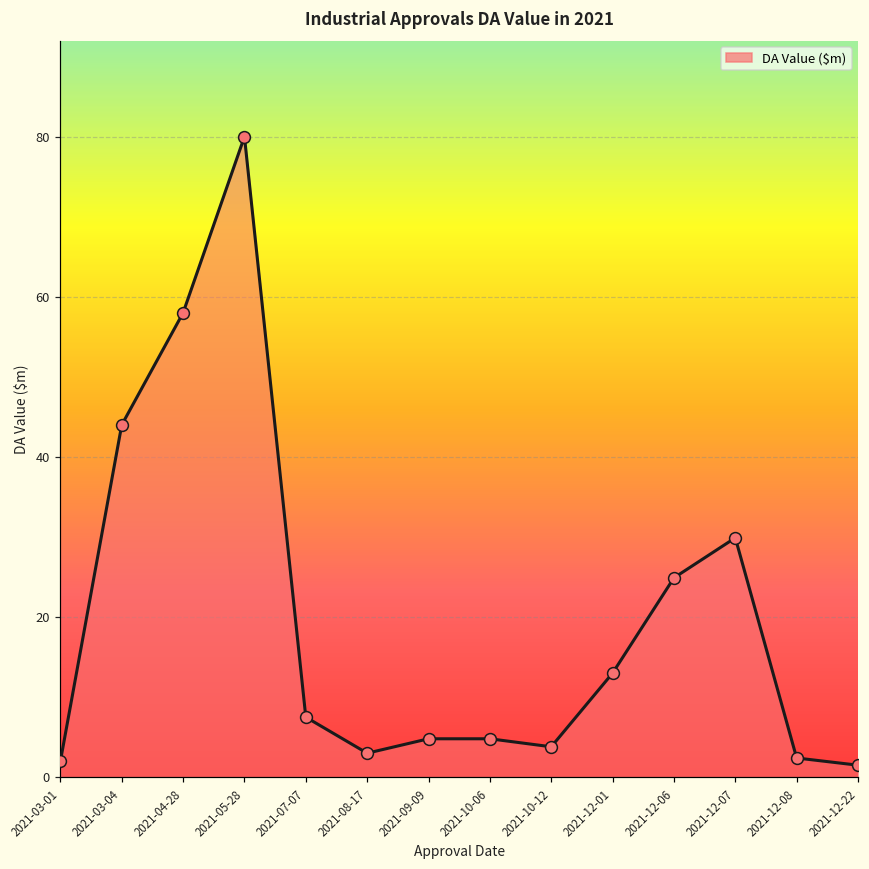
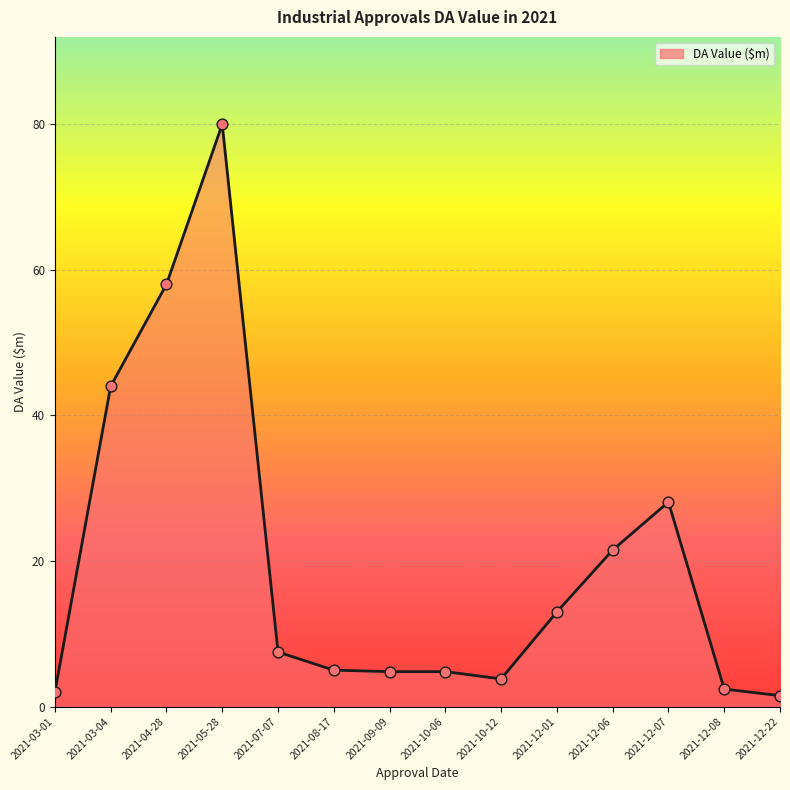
2021-08-17: 3 -> 5
2021-12-06: 25 -> 22
2021-12-07: 30 -> 28
